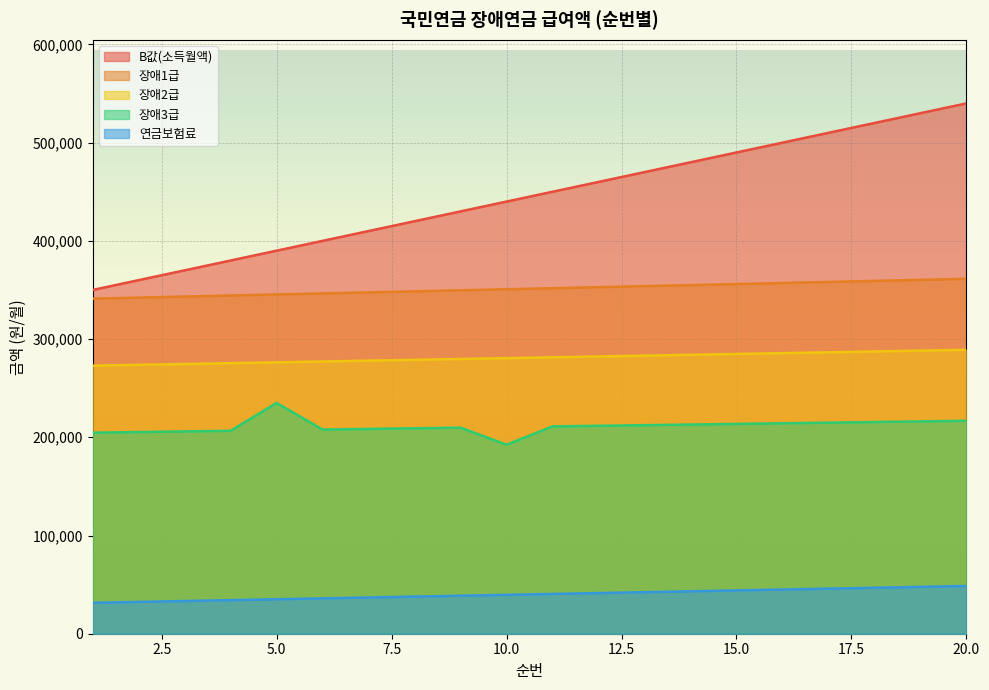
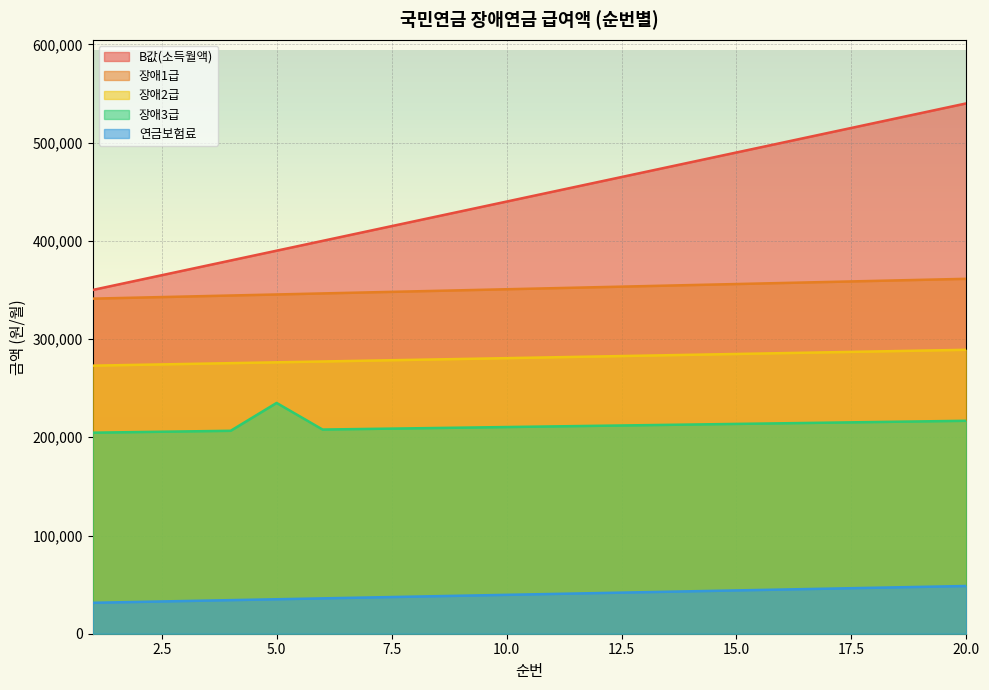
장애3급, 10.0: 190,000 -> 210,000
